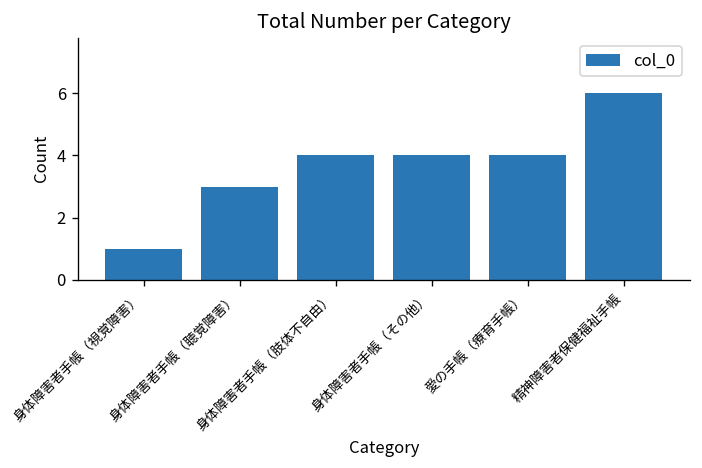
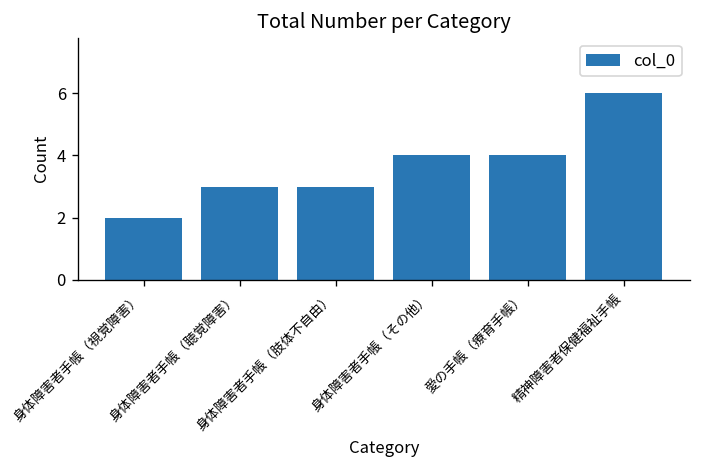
身体障害者手帳（視覚障害）: 1 -> 2
身体障害者手帳（肢体不自由）: 4 -> 3
